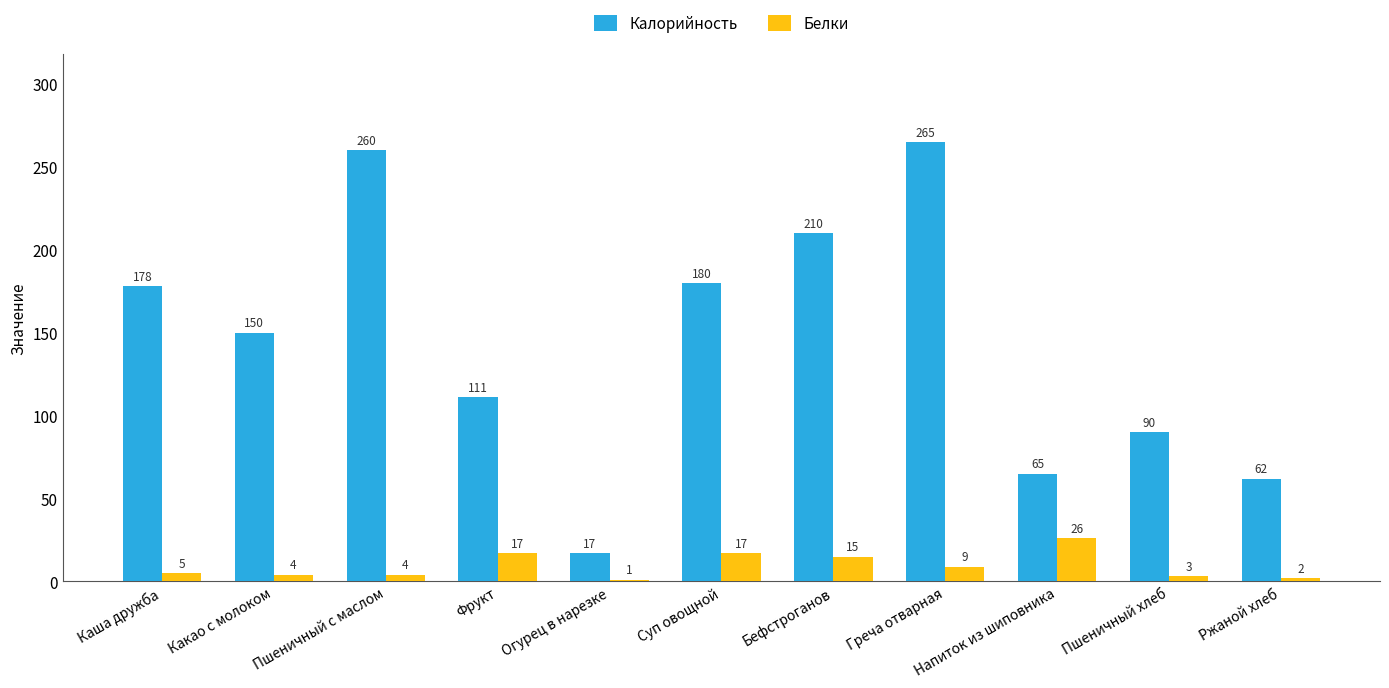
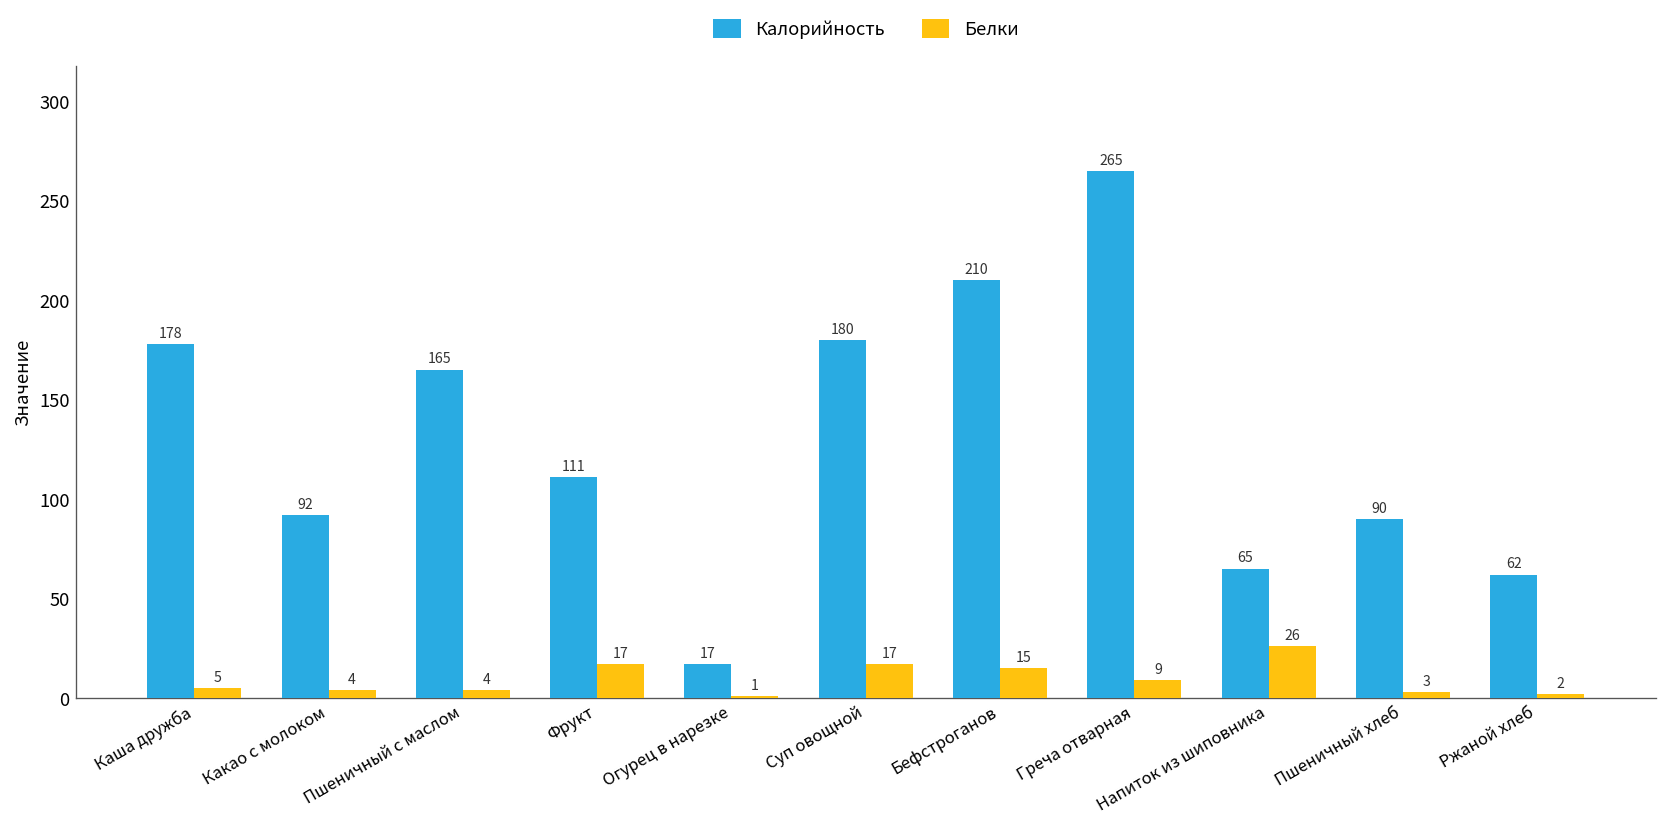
Калорийность, Какао с молоком: 150 -> 92
Калорийность, Пшеничный с маслом: 260 -> 165
